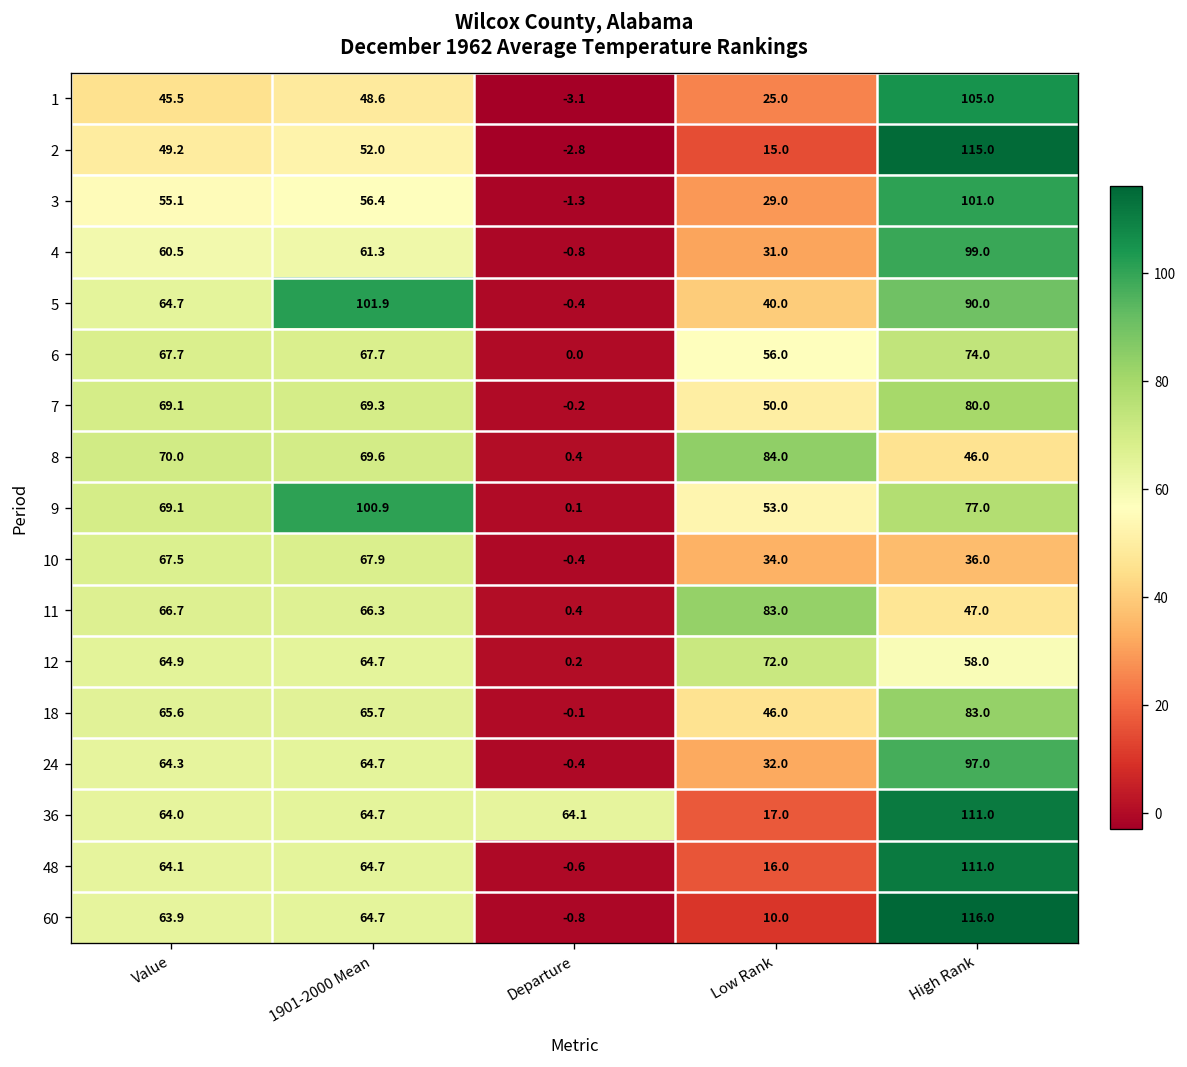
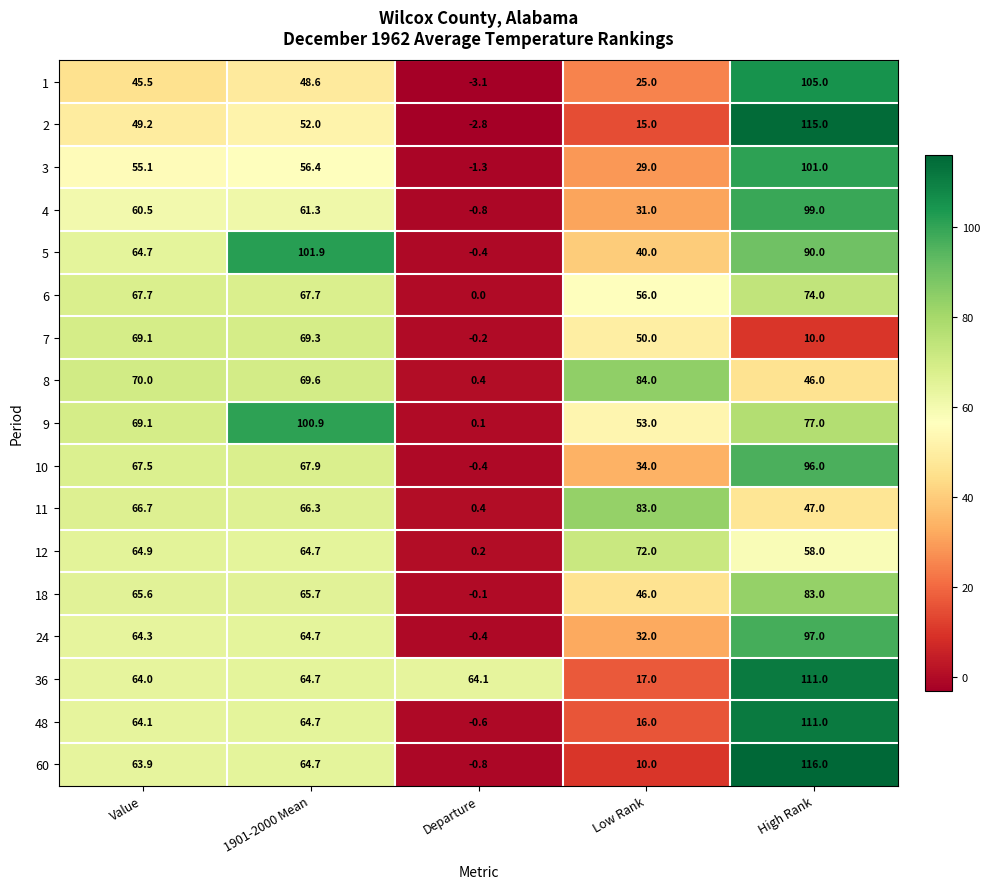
7, High Rank: 80.0 -> 10.0
10, High Rank: 36.0 -> 96.0
